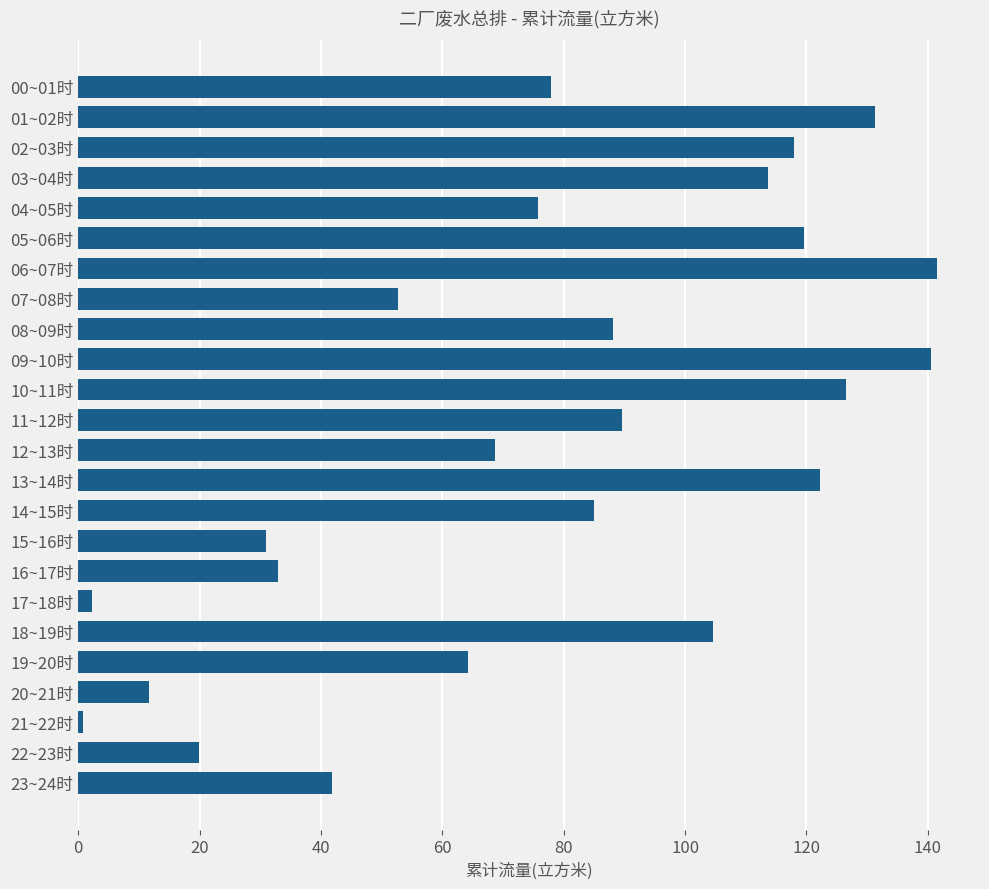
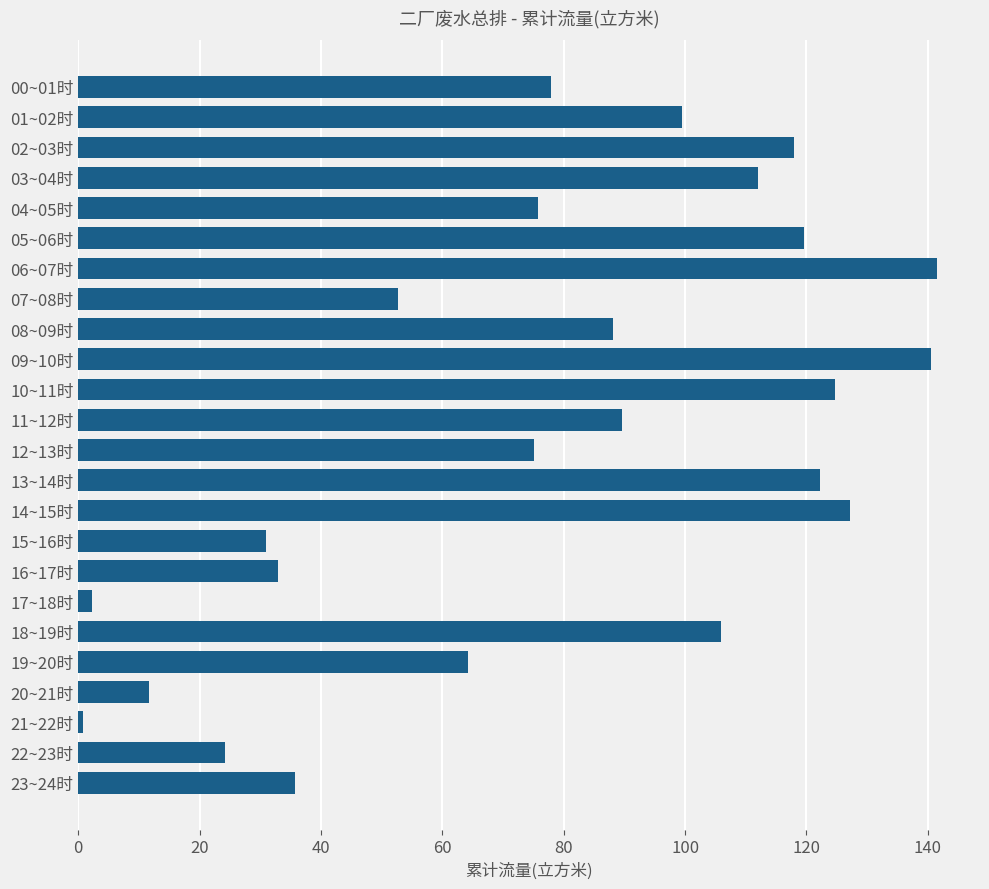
01~02时: 131 -> 100
03~04时: 114 -> 112
10~11时: 127 -> 125
12~13时: 69 -> 75
14~15时: 85 -> 127
18~19时: 105 -> 106
22~23时: 20 -> 24
23~24时: 42 -> 36
